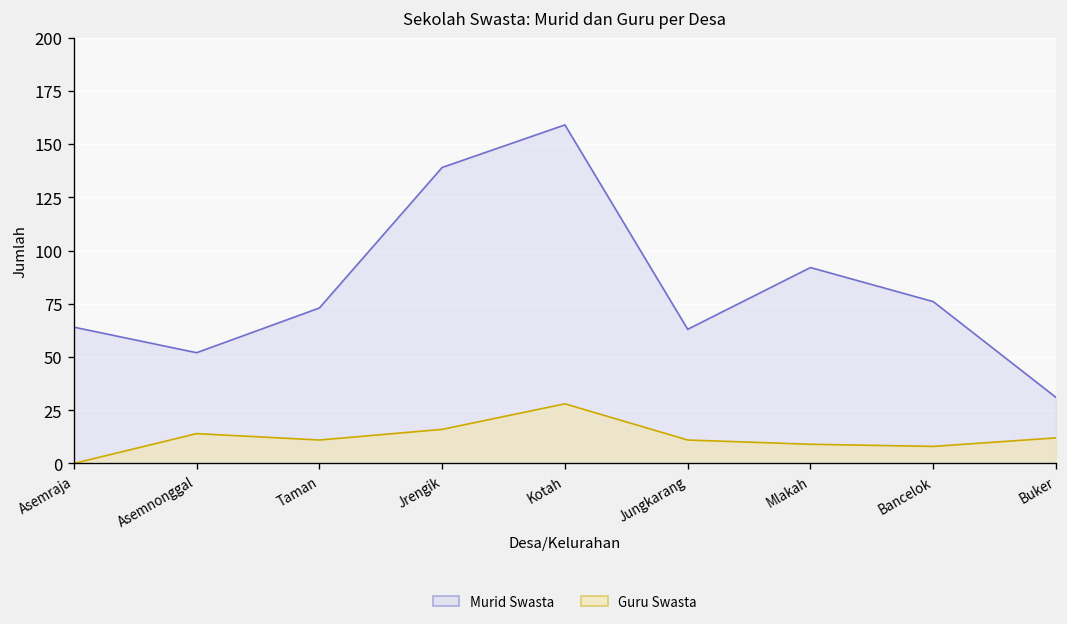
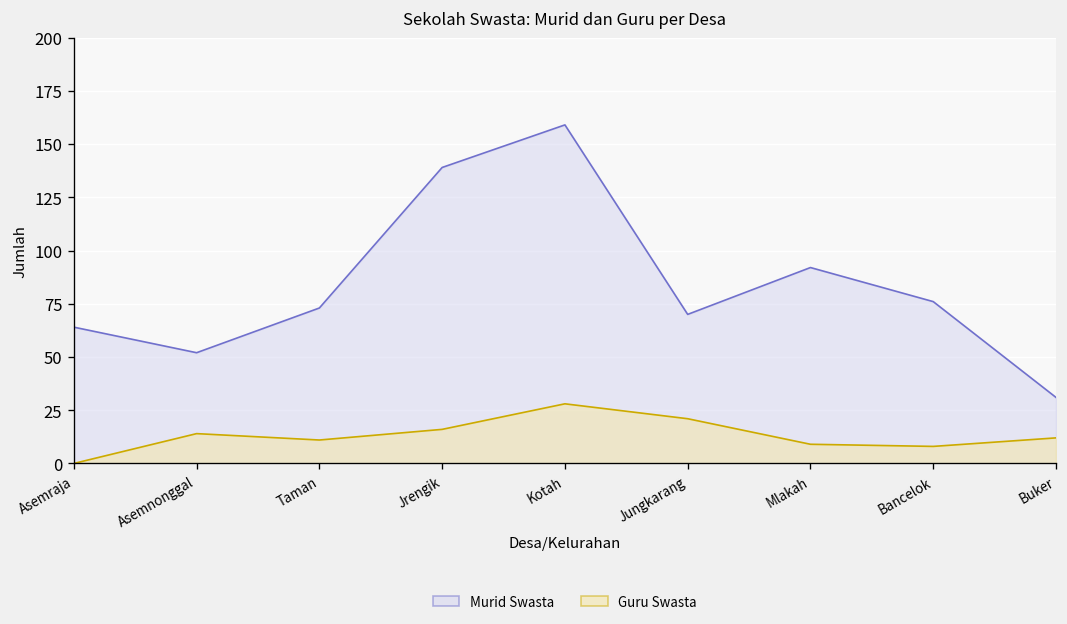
Murid Swasta, Jungkarang: 63 -> 70
Guru Swasta, Jungkarang: 11 -> 21
